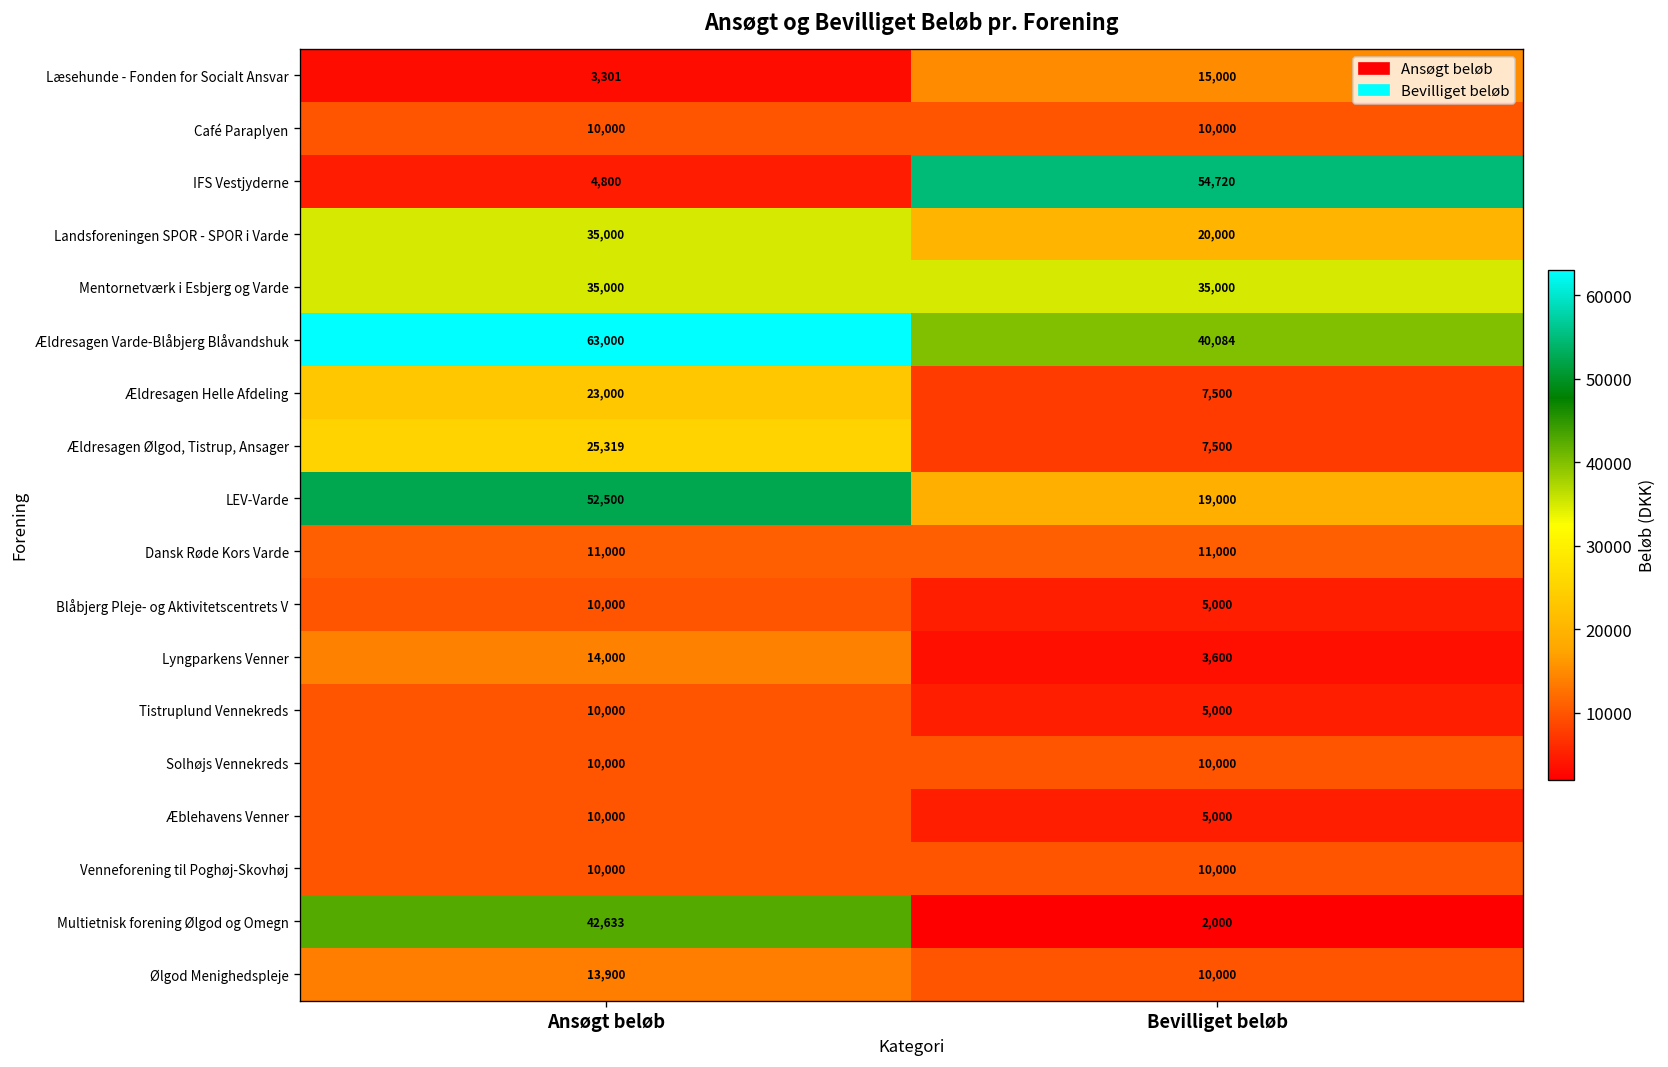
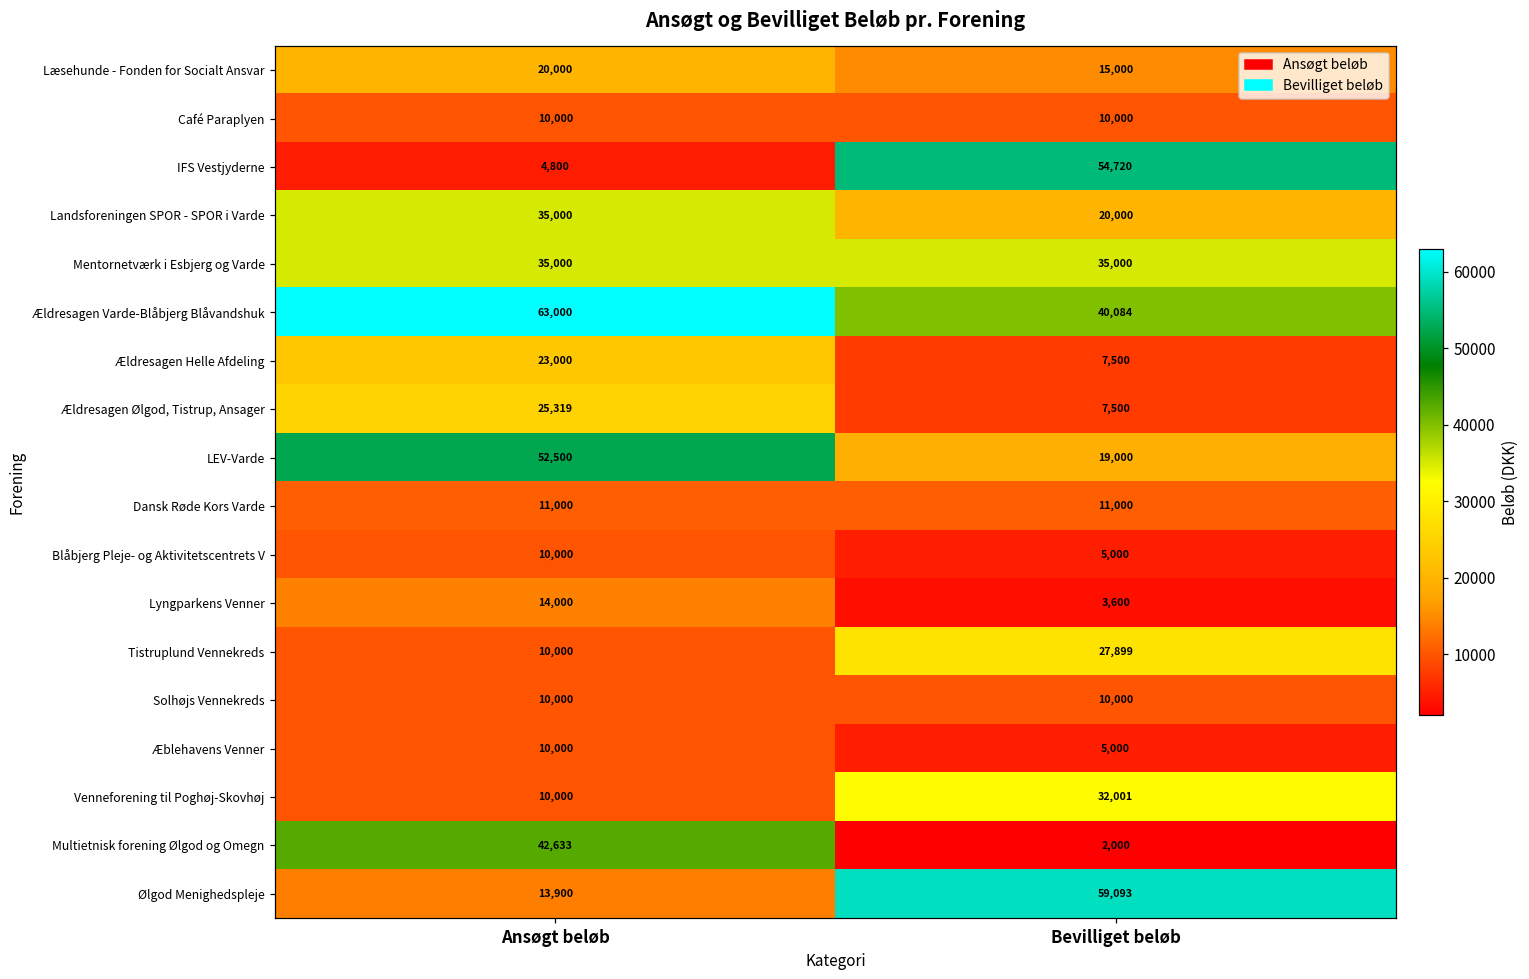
Læsehunde - Fonden for Socialt Ansvar, Ansøgt beløb: 3,301 -> 20,000
Tistruplund Vennekreds, Bevilliget beløb: 5,000 -> 27,899
Venneforening til Poghøj-Skovhøj, Bevilliget beløb: 10,000 -> 32,001
Ølgod Menighedspleje, Bevilliget beløb: 10,000 -> 59,093
